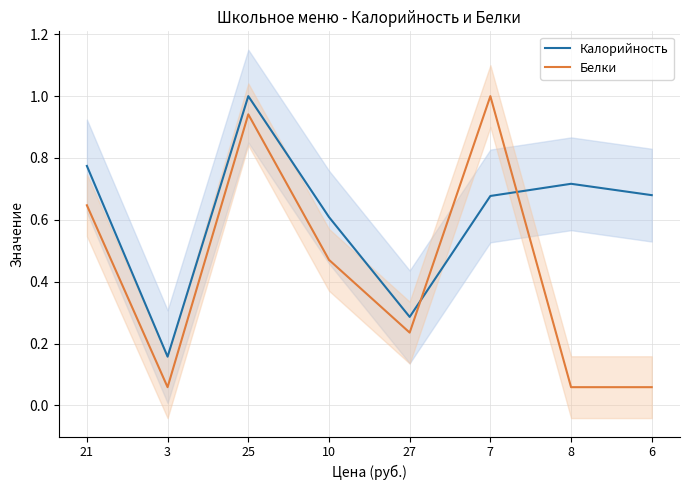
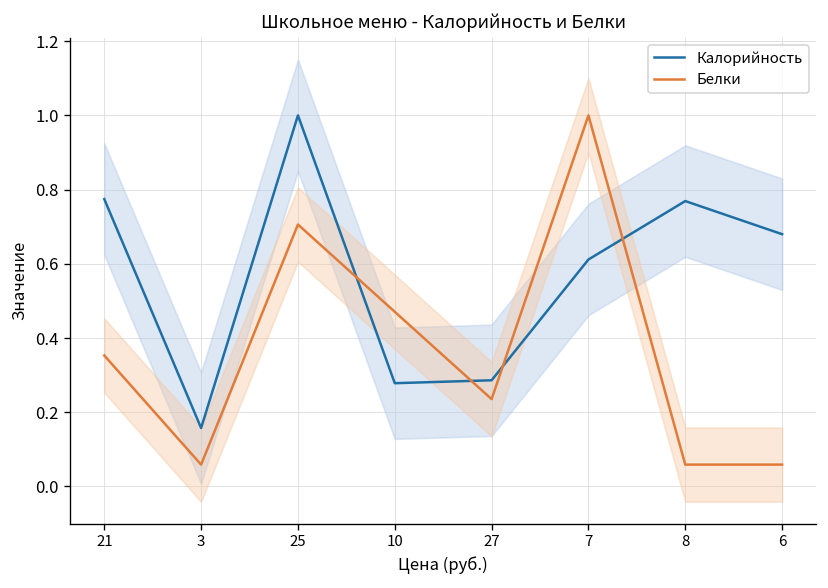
Белки, 21: 0.65 -> 0.35
Белки, 25: 0.94 -> 0.71
Калорийность, 10: 0.61 -> 0.28
Калорийность, 7: 0.68 -> 0.61
Калорийность, 8: 0.72 -> 0.77
